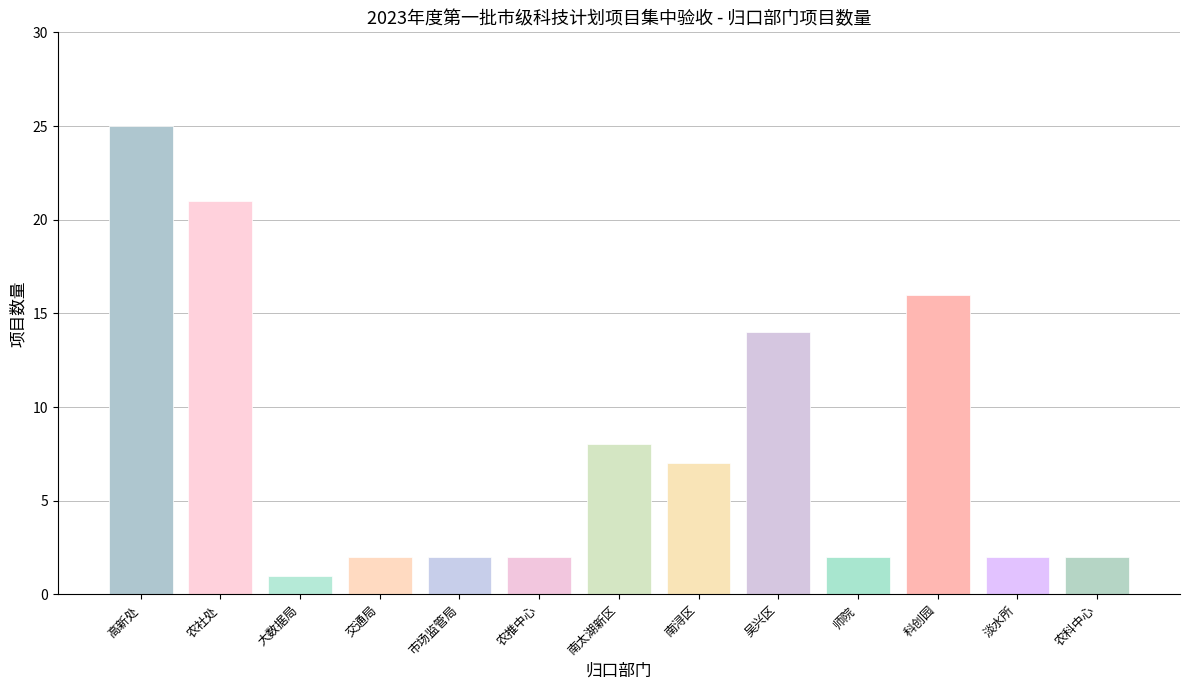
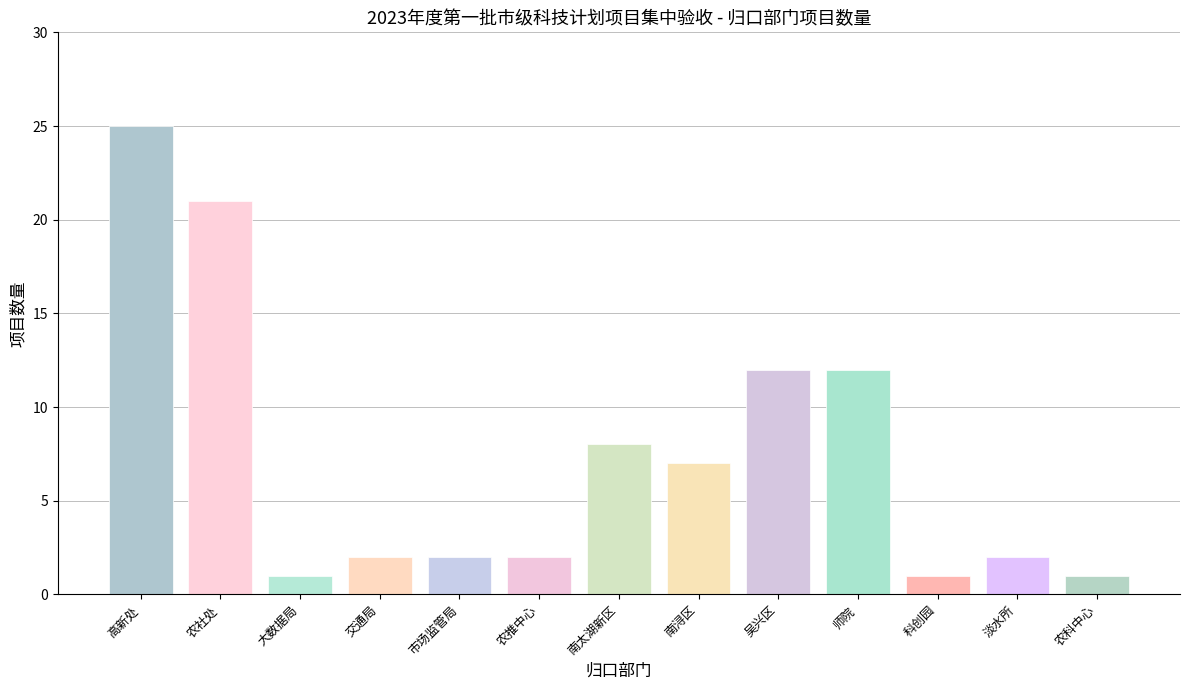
吴兴区: 14 -> 12
师院: 2 -> 12
科创园: 16 -> 1
农科中心: 2 -> 1
